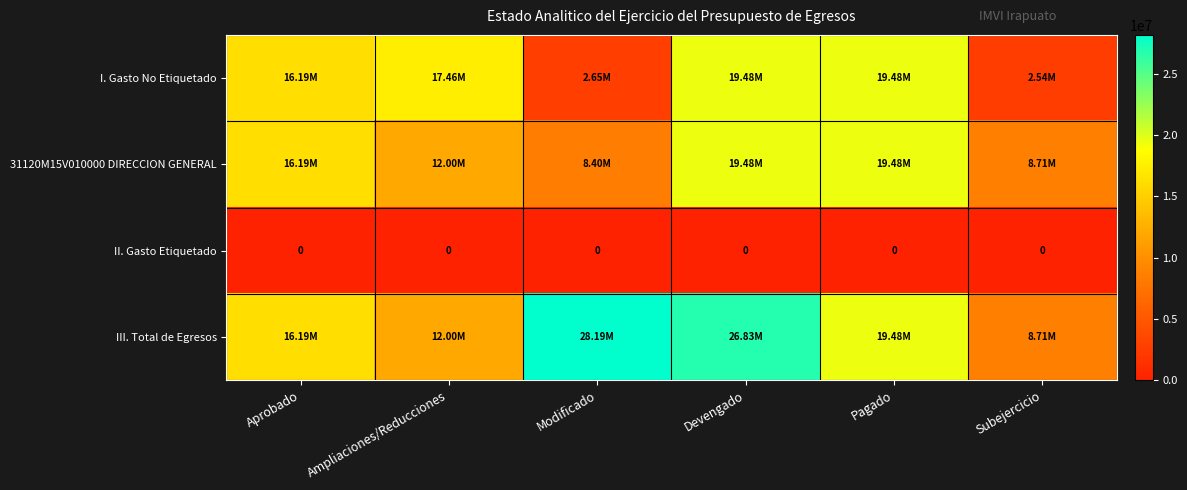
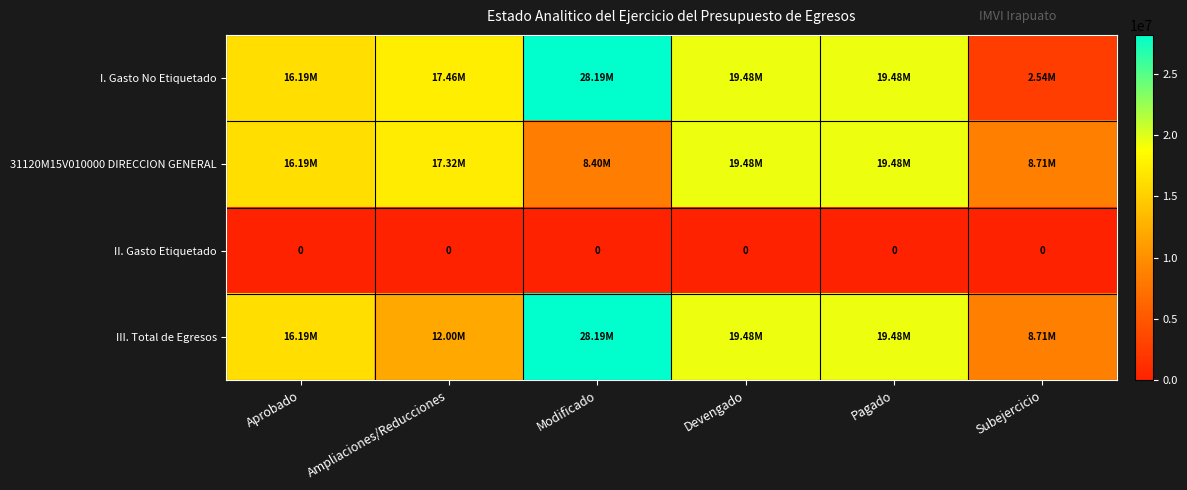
I. Gasto No Etiquetado, Modificado: 2.65M -> 28.19M
31120M15V010000 DIRECCION GENERAL, Ampliaciones/Reducciones: 12.00M -> 17.32M
III. Total de Egresos, Devengado: 26.83M -> 19.48M
